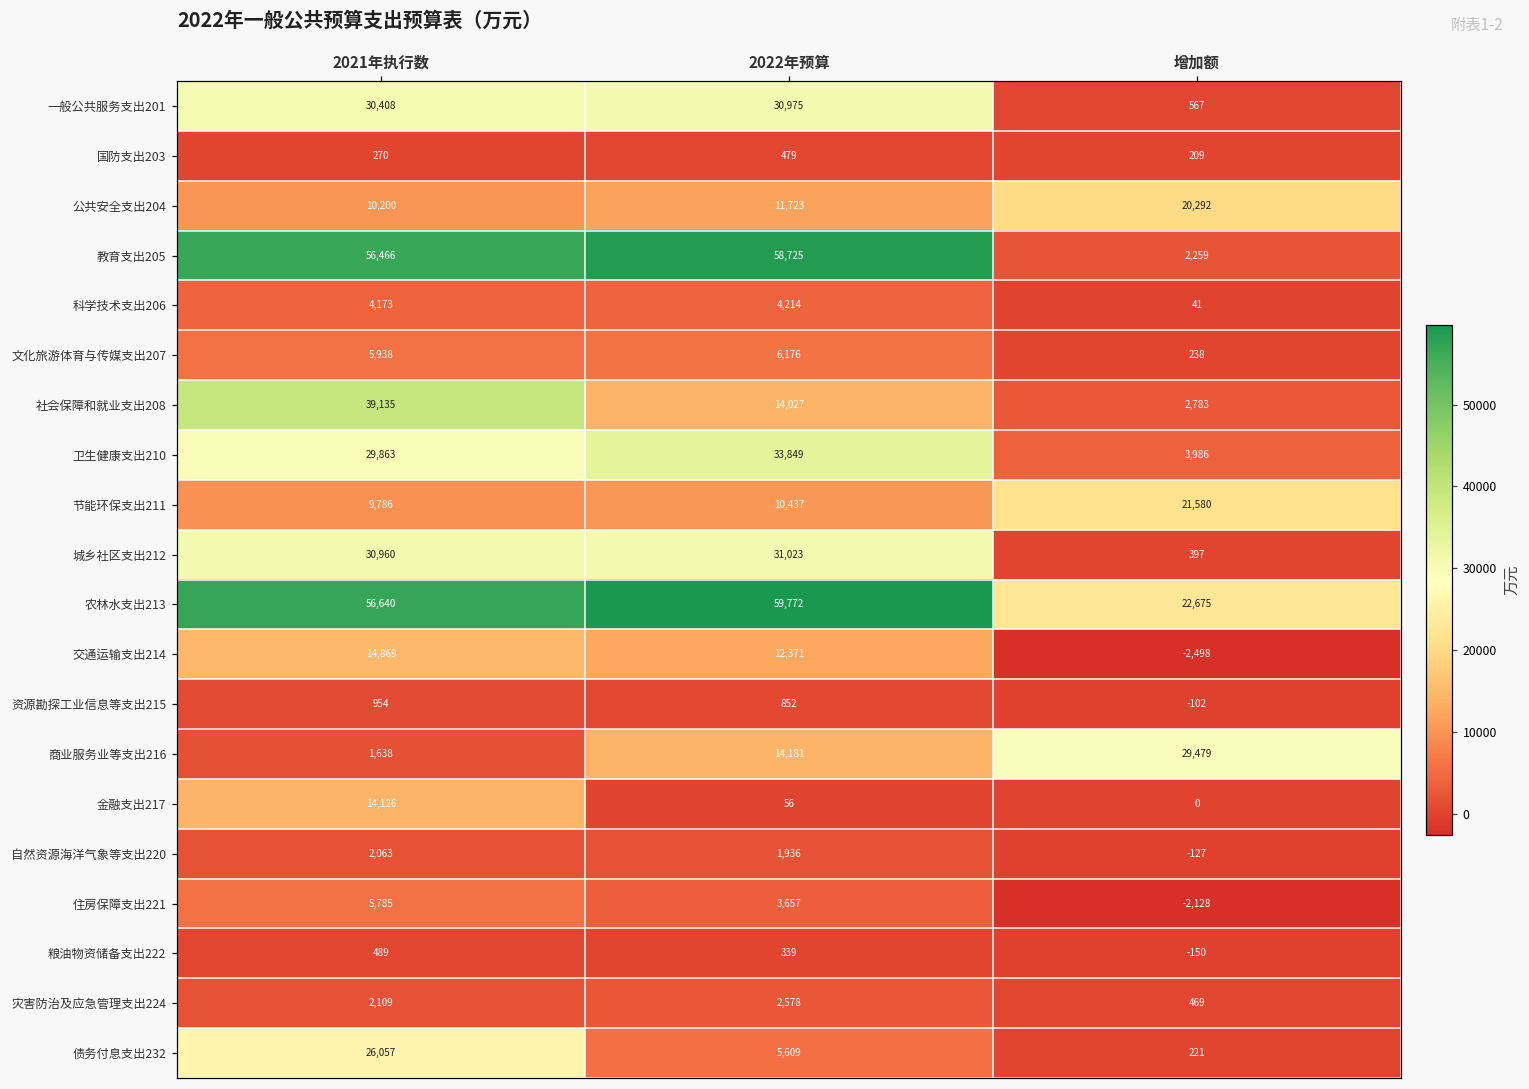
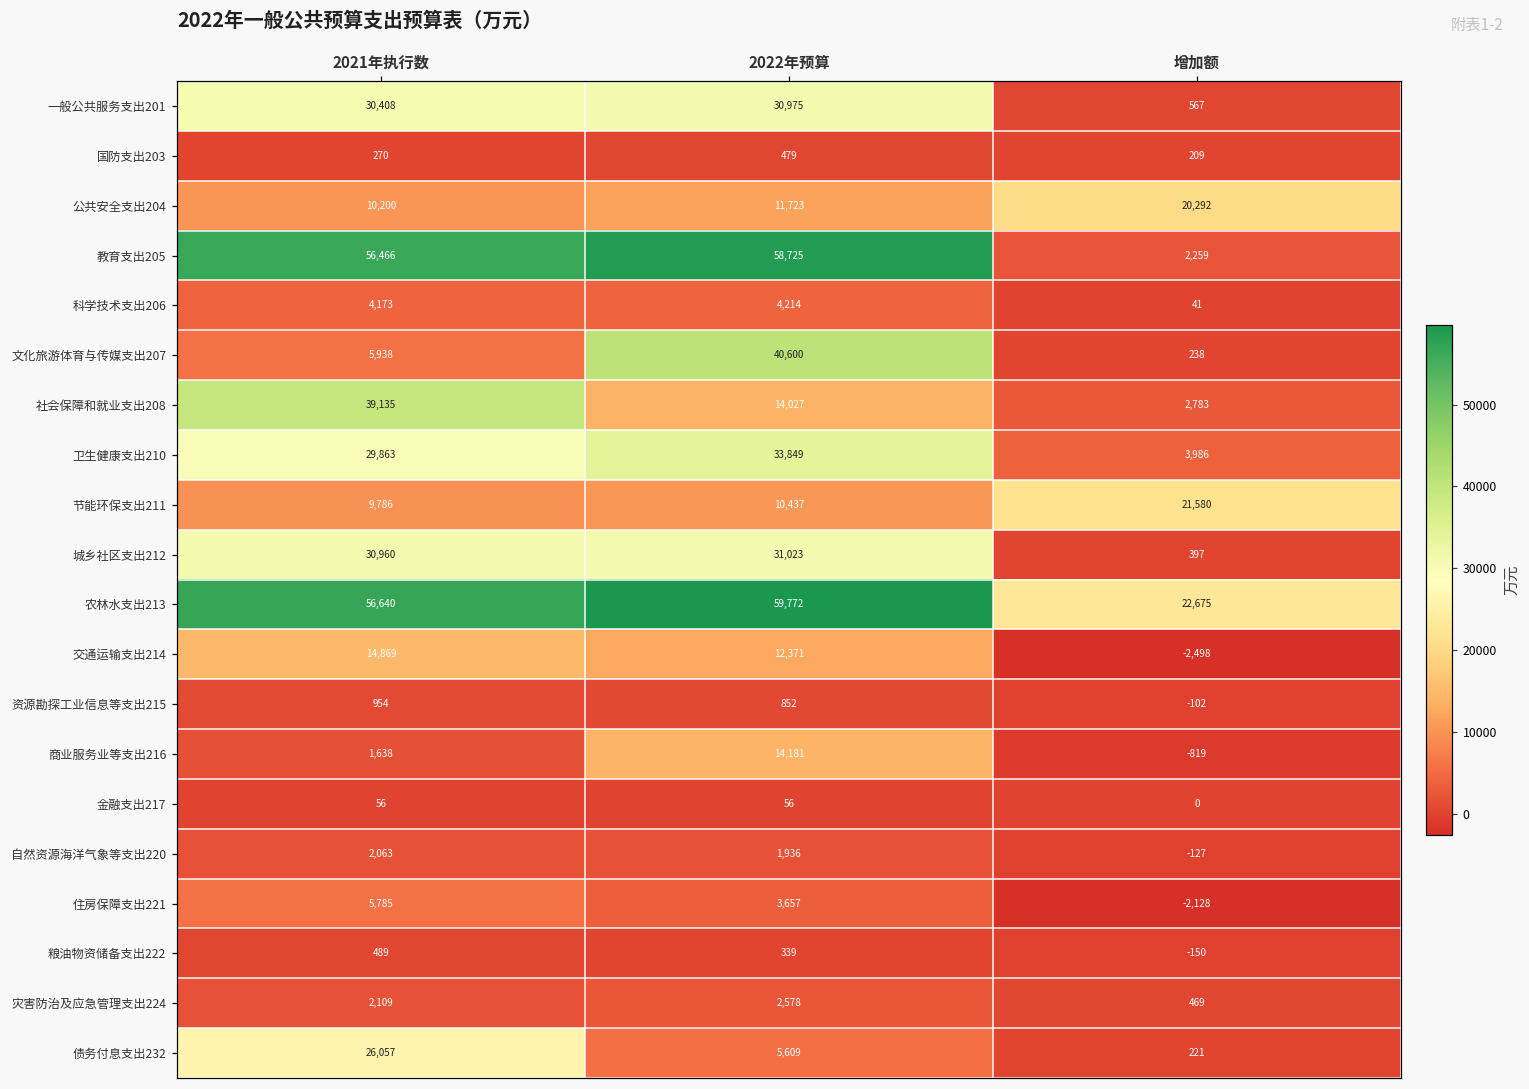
文化旅游体育与传媒支出207, 2022年预算: 6,176 -> 40,600
商业服务业等支出216, 增加额: 29,479 -> -819
金融支出217, 2021年执行数: 14,126 -> 56
